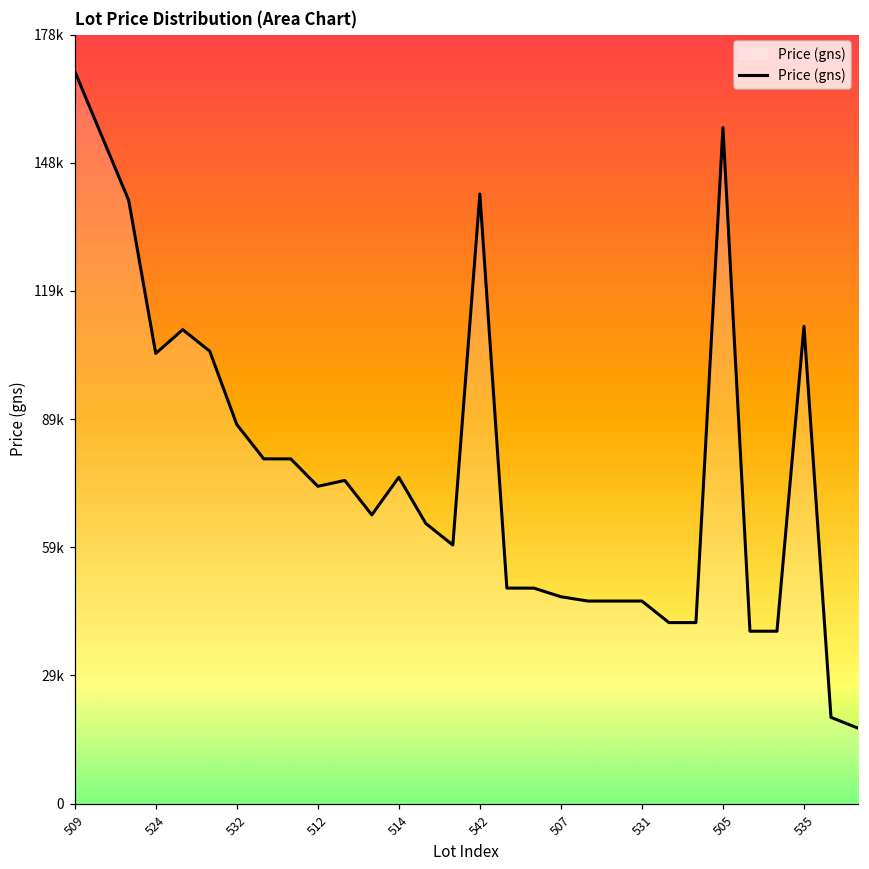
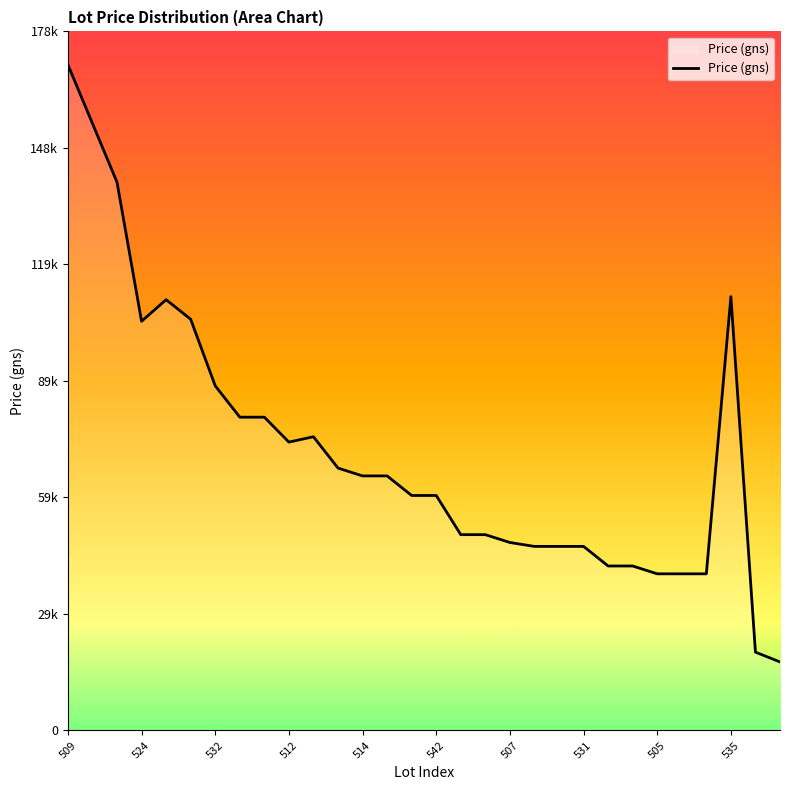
514: 76000 -> 65000
542: 142000 -> 60000
505: 157000 -> 40000
